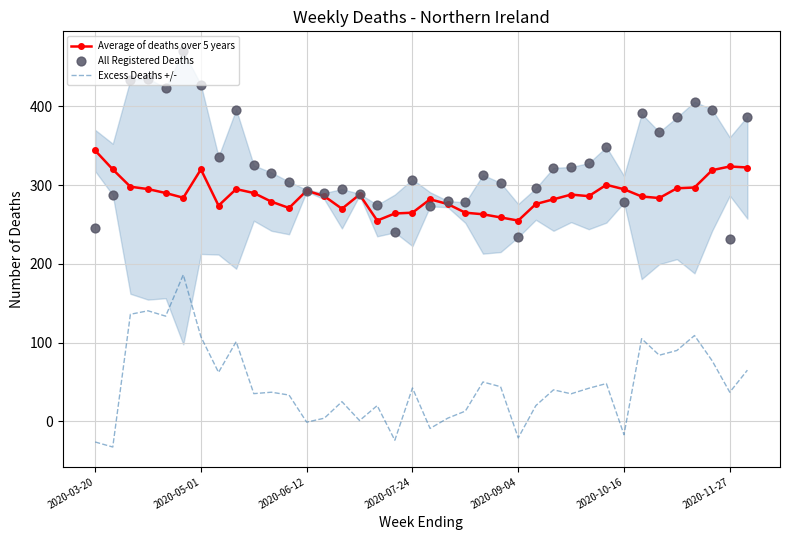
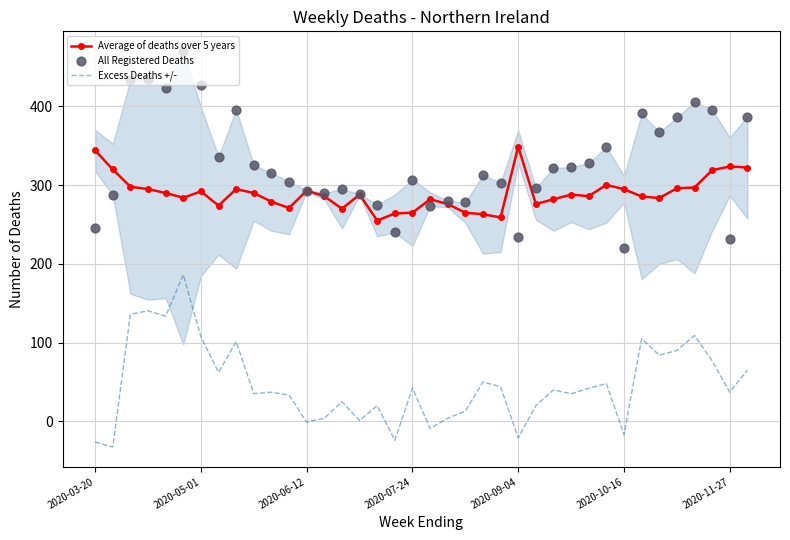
Average of deaths over 5 years, 2020-05-01: 320 -> 290
Average of deaths over 5 years, 2020-09-04: 260 -> 350
All Registered Deaths, 2020-10-16: 280 -> 220
